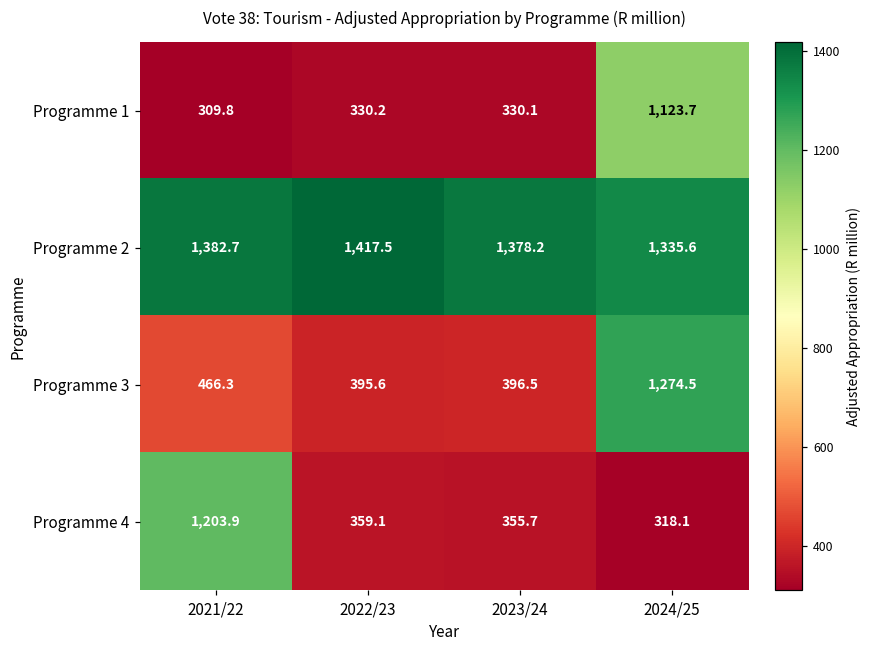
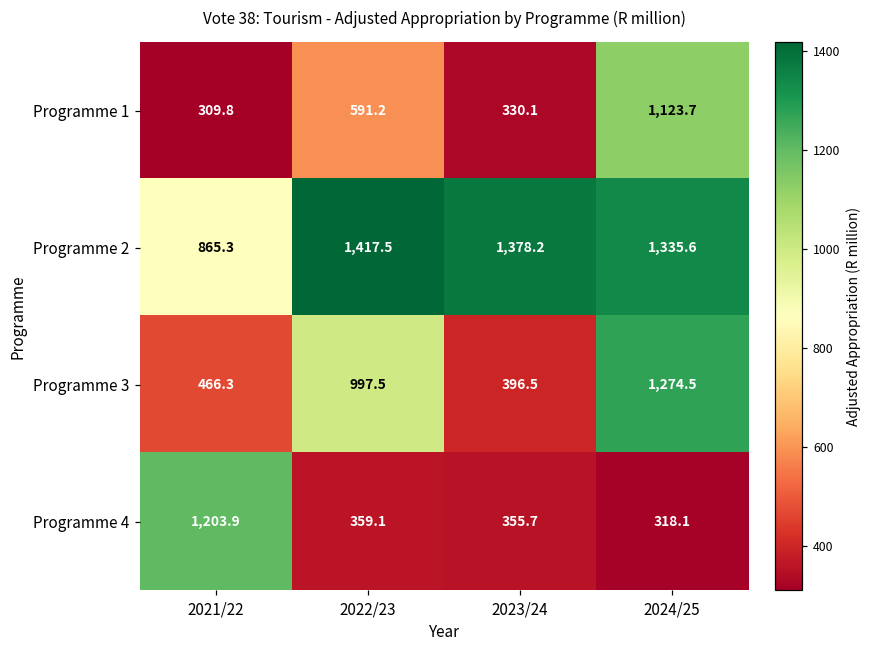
Programme 1, 2022/23: 330.2 -> 591.2
Programme 2, 2021/22: 1,382.7 -> 865.3
Programme 3, 2022/23: 395.6 -> 997.5
